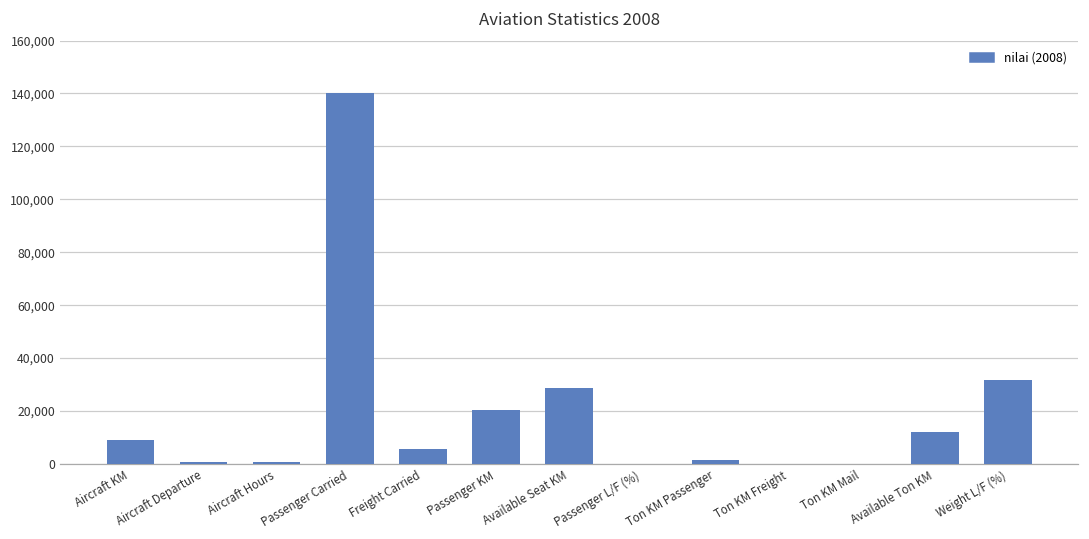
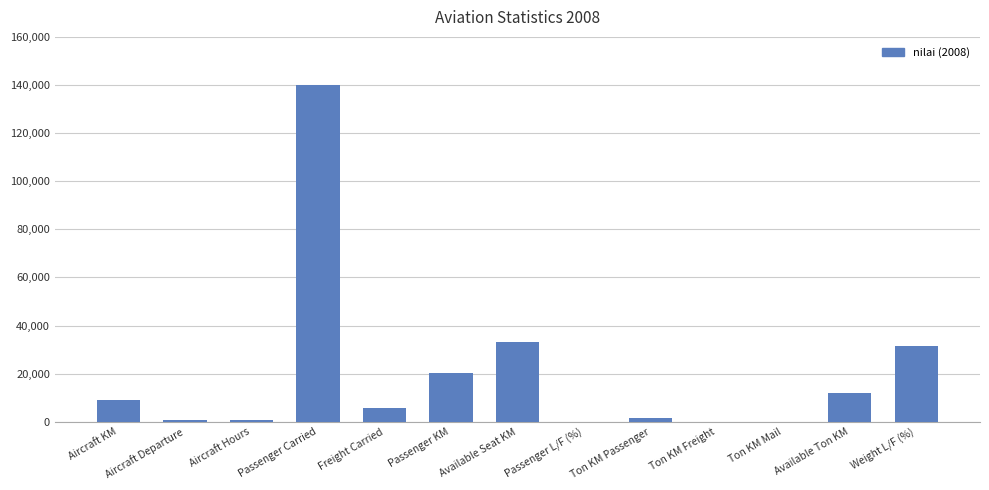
Available Seat KM: 29,000 -> 33,000
